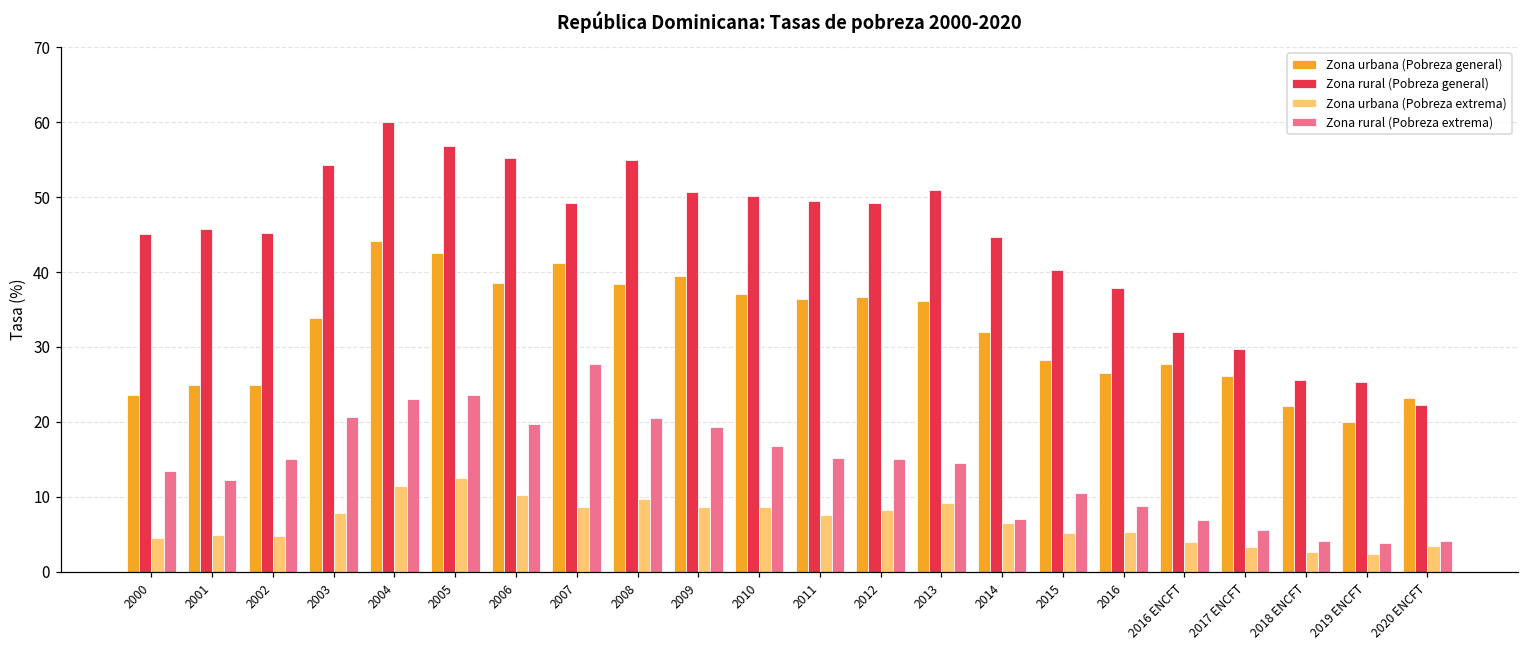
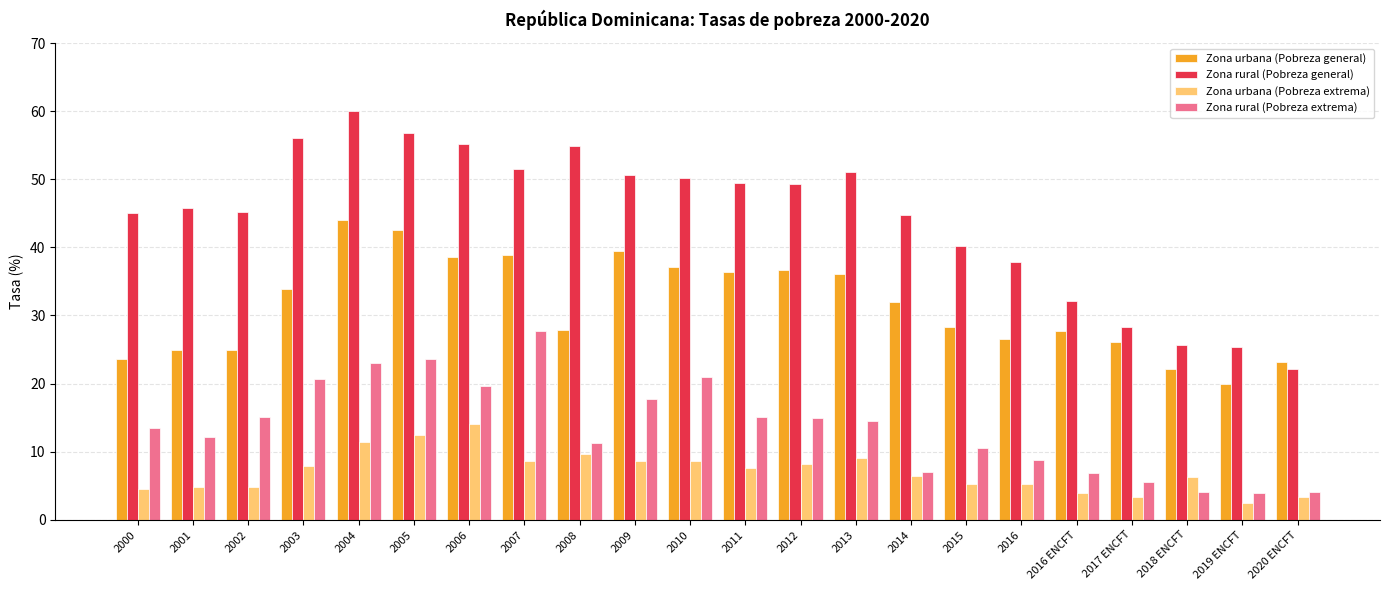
Zona rural (Pobreza general), 2003: 54 -> 56
Zona urbana (Pobreza extrema), 2006: 10 -> 14
Zona urbana (Pobreza general), 2007: 41 -> 39
Zona rural (Pobreza general), 2007: 49 -> 52
Zona urbana (Pobreza general), 2008: 38 -> 28
Zona rural (Pobreza extrema), 2008: 20 -> 11
Zona rural (Pobreza extrema), 2009: 19 -> 18
Zona rural (Pobreza extrema), 2010: 17 -> 21
Zona rural (Pobreza general), 2017 ENCFT: 30 -> 28
Zona urbana (Pobreza extrema), 2018 ENCFT: 3 -> 6
